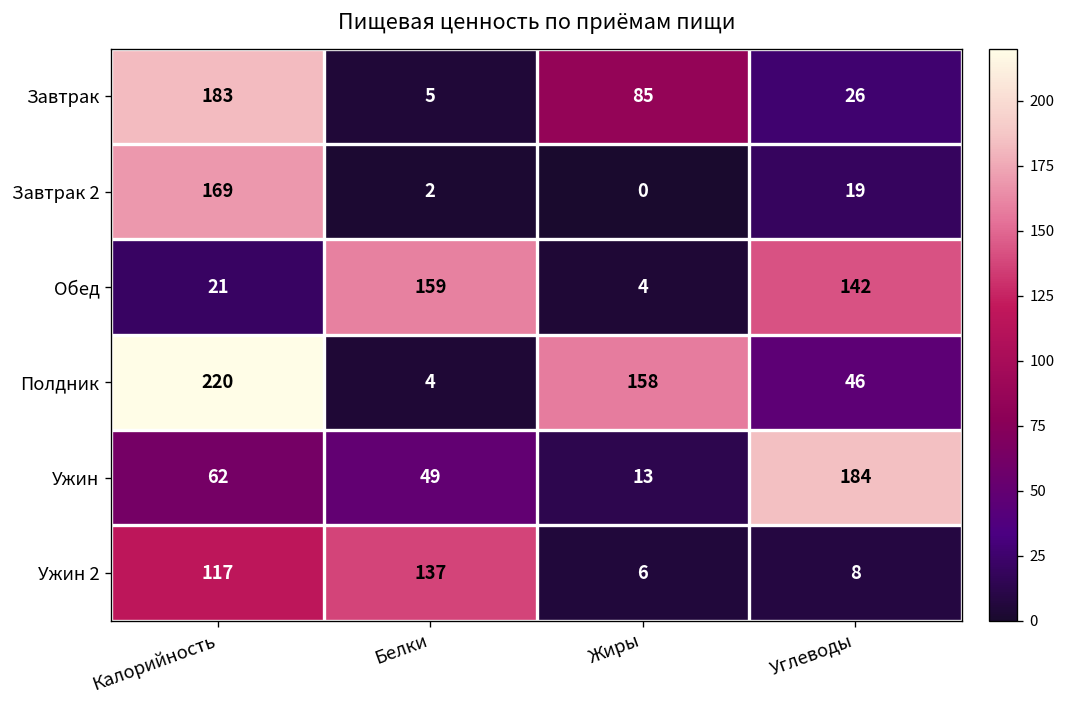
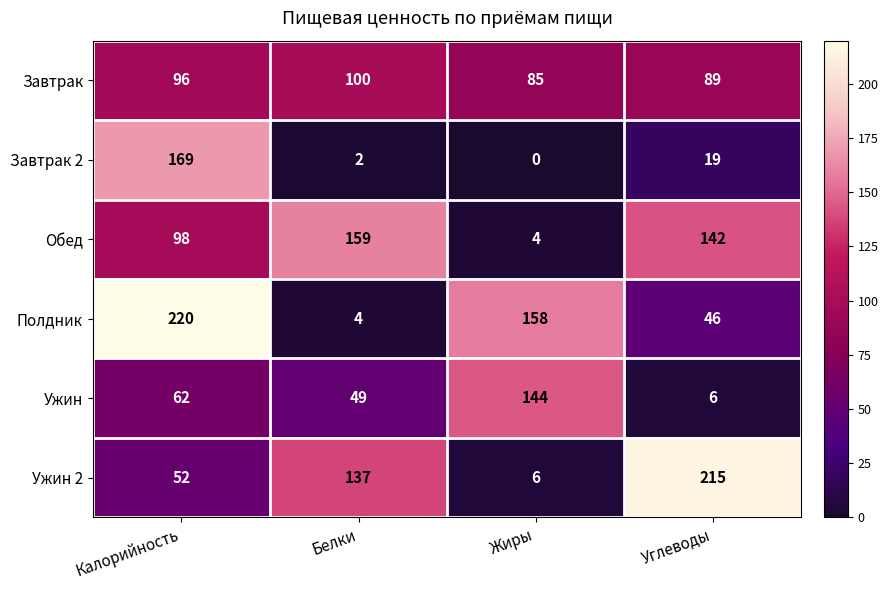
Завтрак, Калорийность: 183 -> 96
Завтрак, Белки: 5 -> 100
Завтрак, Углеводы: 26 -> 89
Обед, Калорийность: 21 -> 98
Ужин, Жиры: 13 -> 144
Ужин, Углеводы: 184 -> 6
Ужин 2, Калорийность: 117 -> 52
Ужин 2, Углеводы: 8 -> 215
